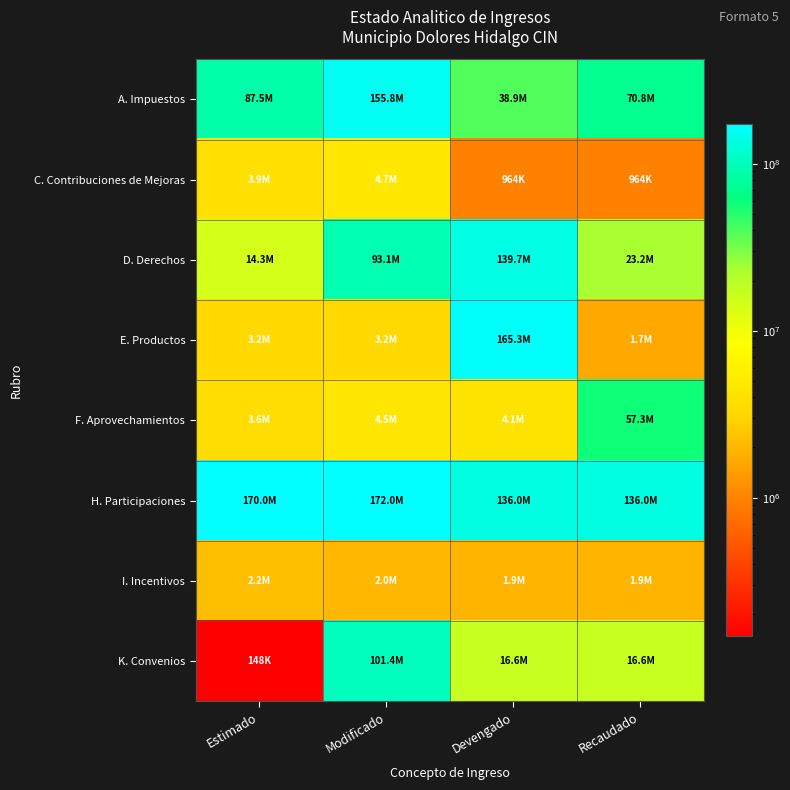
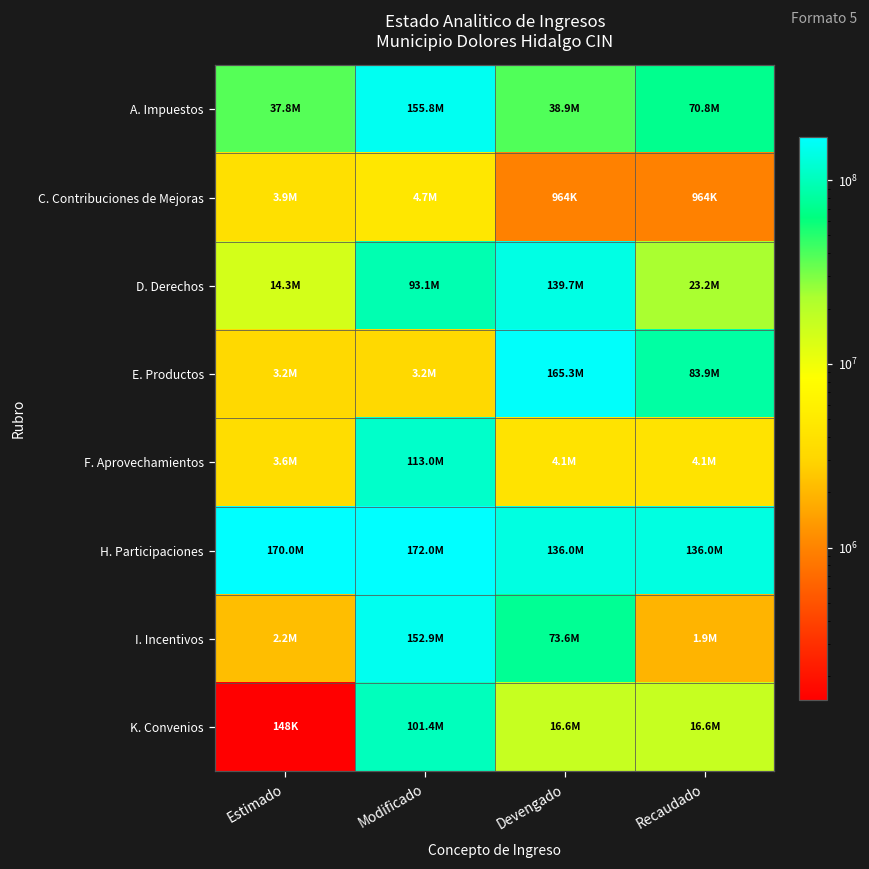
A. Impuestos, Estimado: 87.5M -> 37.8M
E. Productos, Recaudado: 1.7M -> 83.9M
F. Aprovechamientos, Modificado: 4.5M -> 113.0M
F. Aprovechamientos, Recaudado: 57.3M -> 4.1M
I. Incentivos, Modificado: 2.0M -> 152.9M
I. Incentivos, Devengado: 1.9M -> 73.6M
